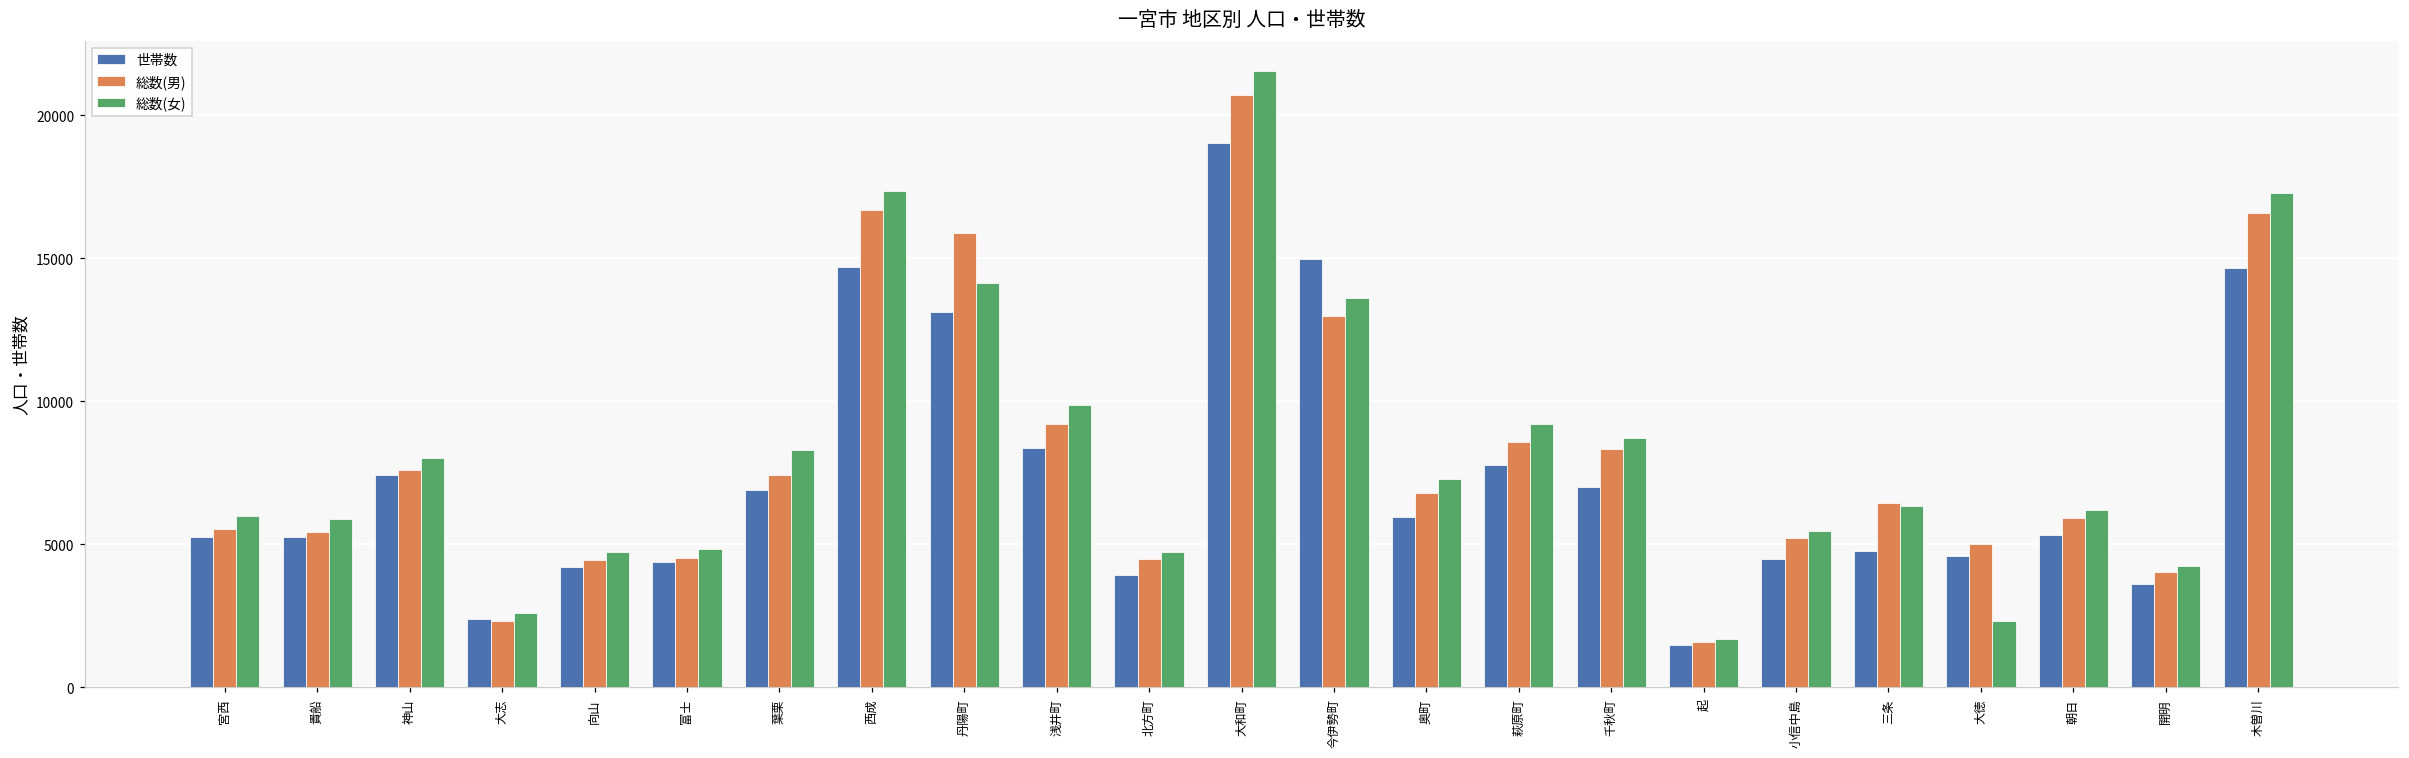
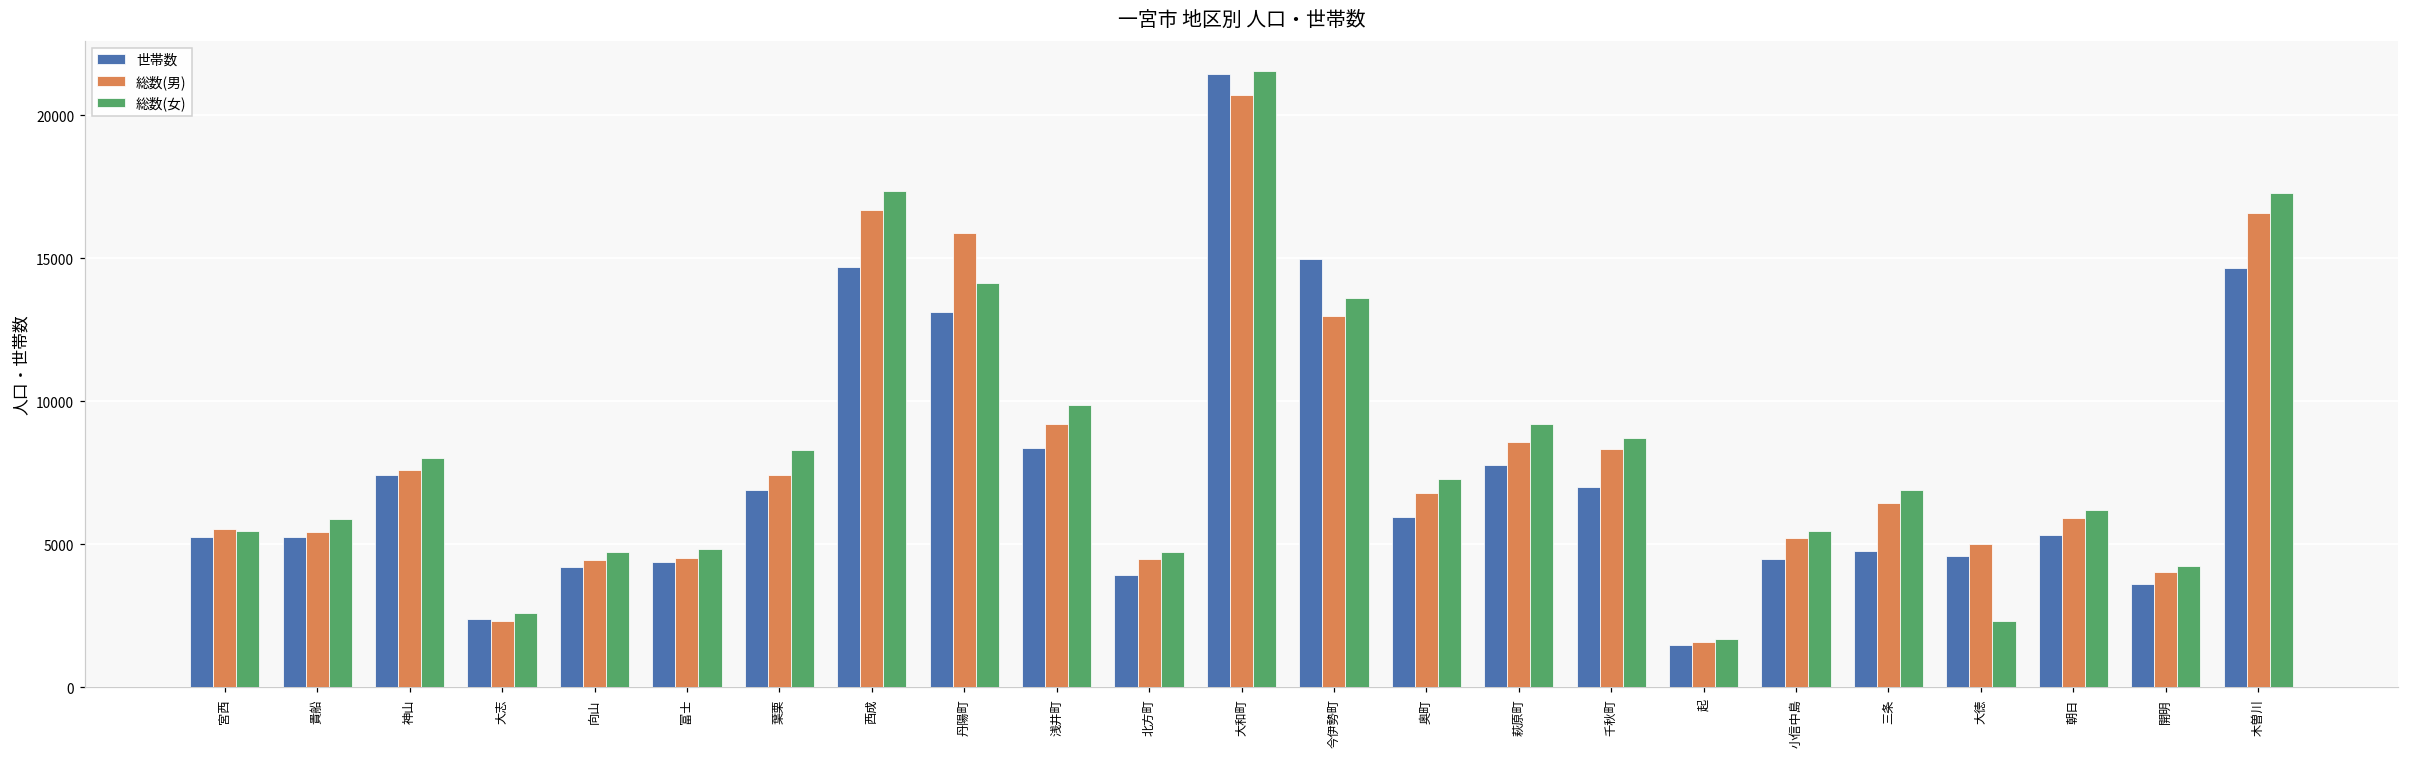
総数(女), 宮西: 6000 -> 5500
世帯数, 大和町: 19000 -> 21400
総数(女), 三条: 6300 -> 6900
